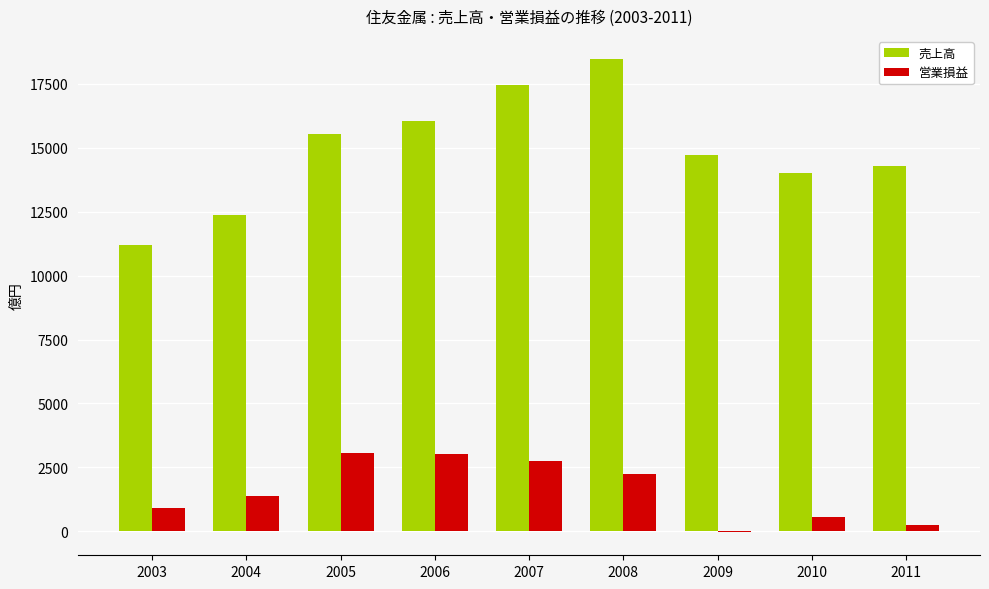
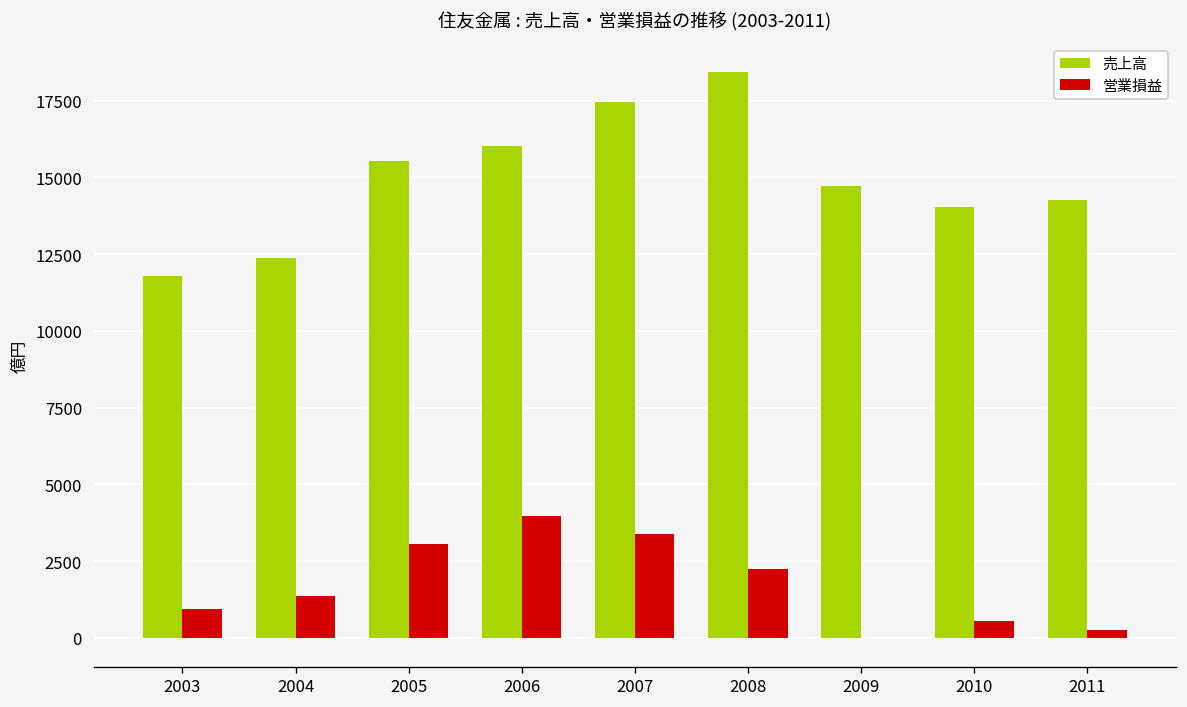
売上高, 2003: 11200 -> 11800
営業損益, 2006: 3000 -> 4000
営業損益, 2007: 2700 -> 3400
